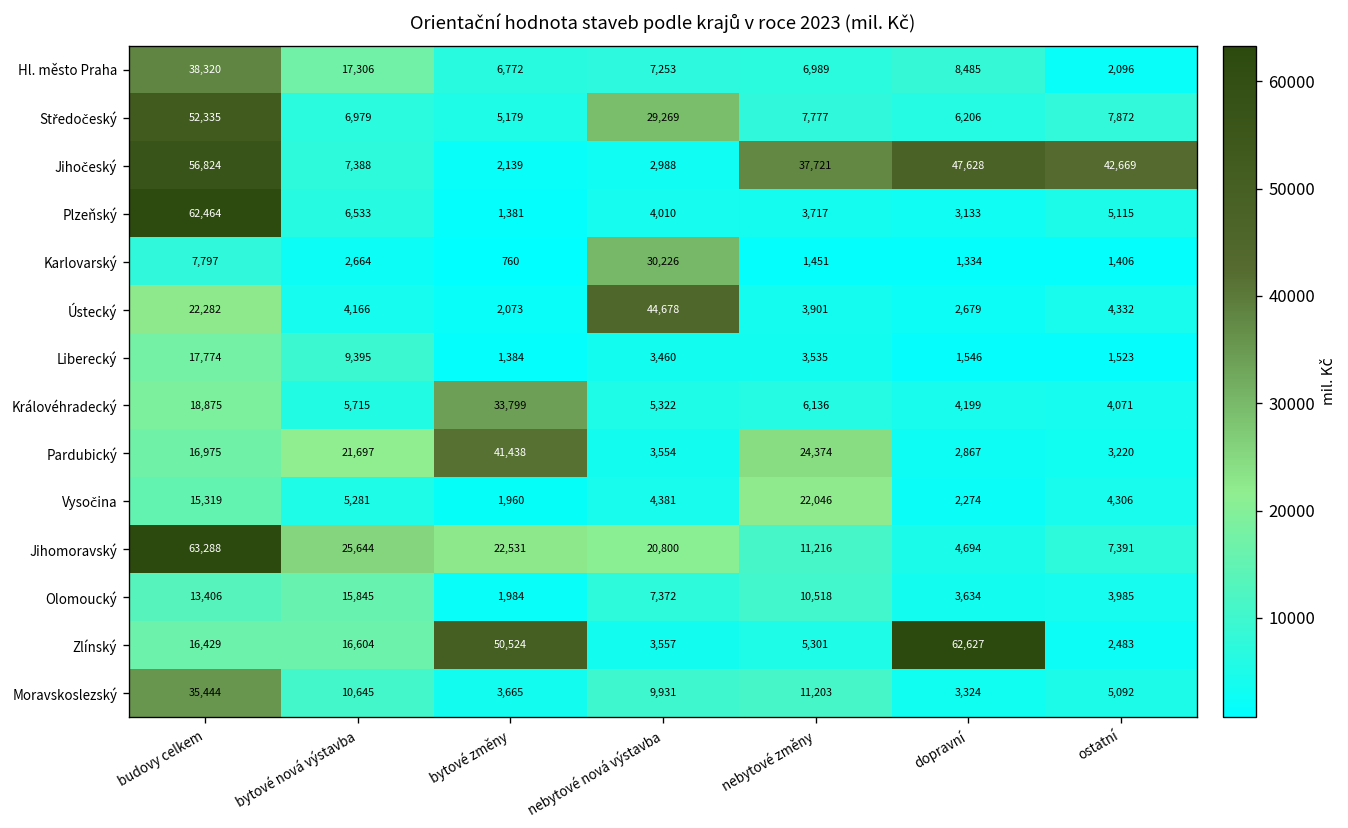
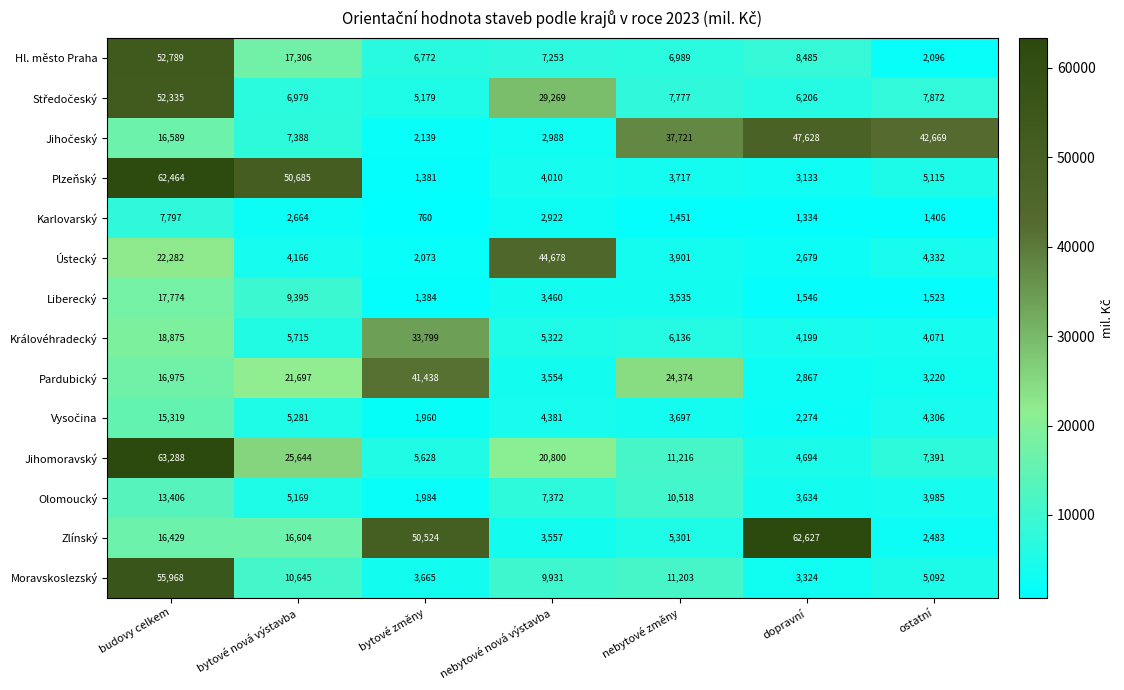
Hl. město Praha, budovy celkem: 38,320 -> 52,789
Jihočeský, budovy celkem: 56,824 -> 16,589
Plzeňský, bytové nová výstavba: 6,533 -> 50,685
Karlovarský, nebytové nová výstavba: 30,226 -> 2,922
Vysočina, nebytové změny: 22,046 -> 3,697
Jihomoravský, bytové změny: 22,531 -> 5,628
Olomoucký, bytové nová výstavba: 15,845 -> 5,169
Moravskoslezský, budovy celkem: 35,444 -> 55,968
